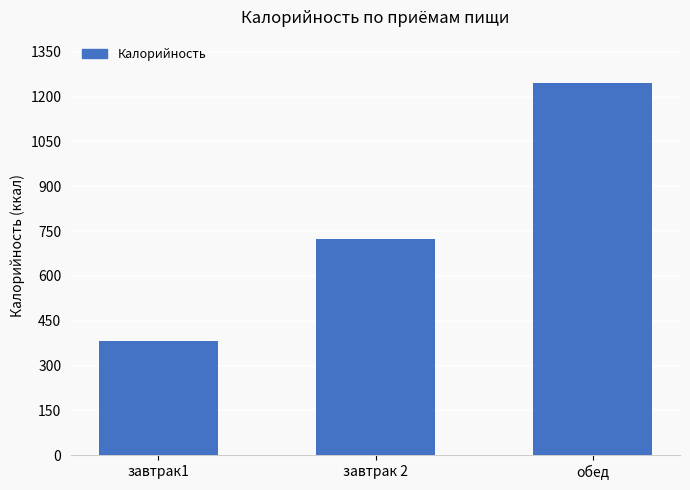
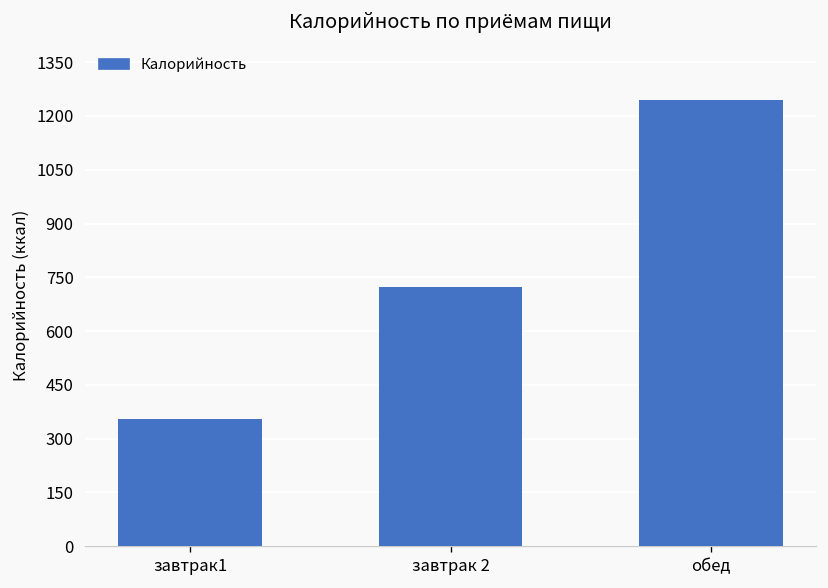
завтрак1: 380 -> 350
